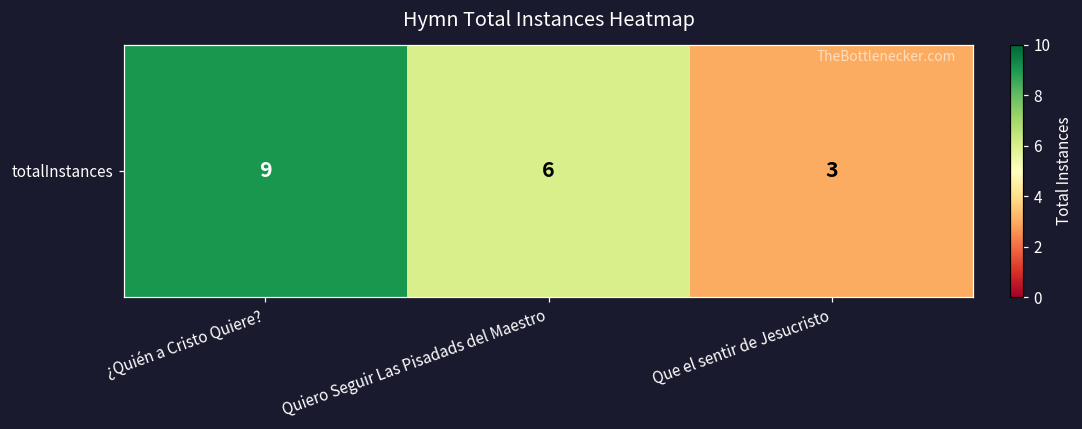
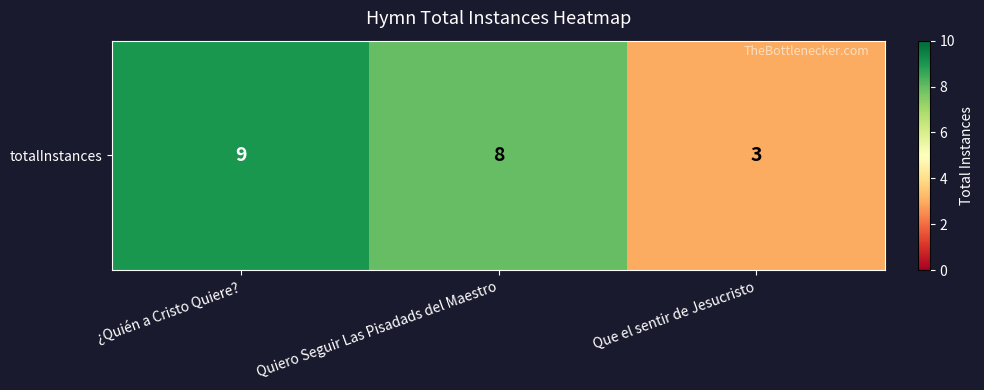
totalInstances, Quiero Seguir Las Pisadads del Maestro: 6 -> 8
